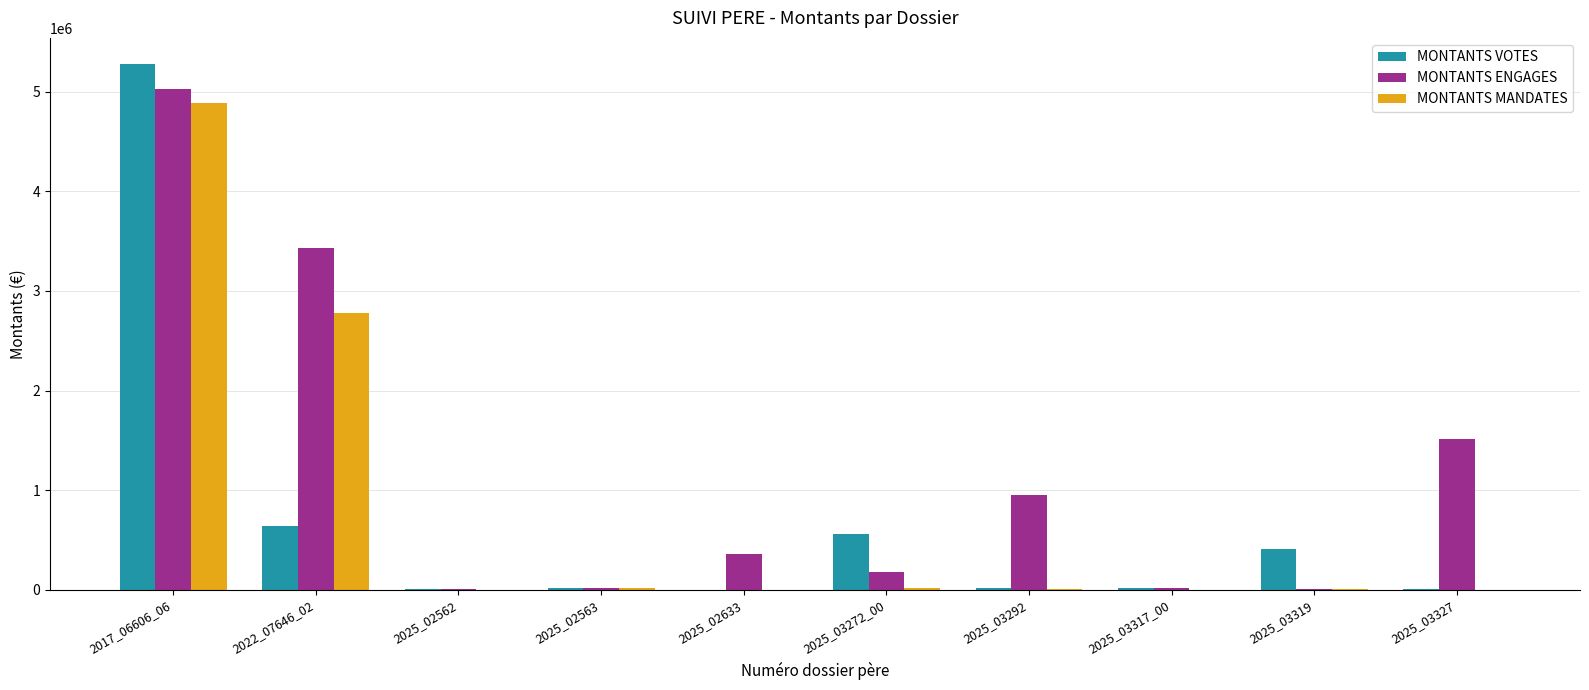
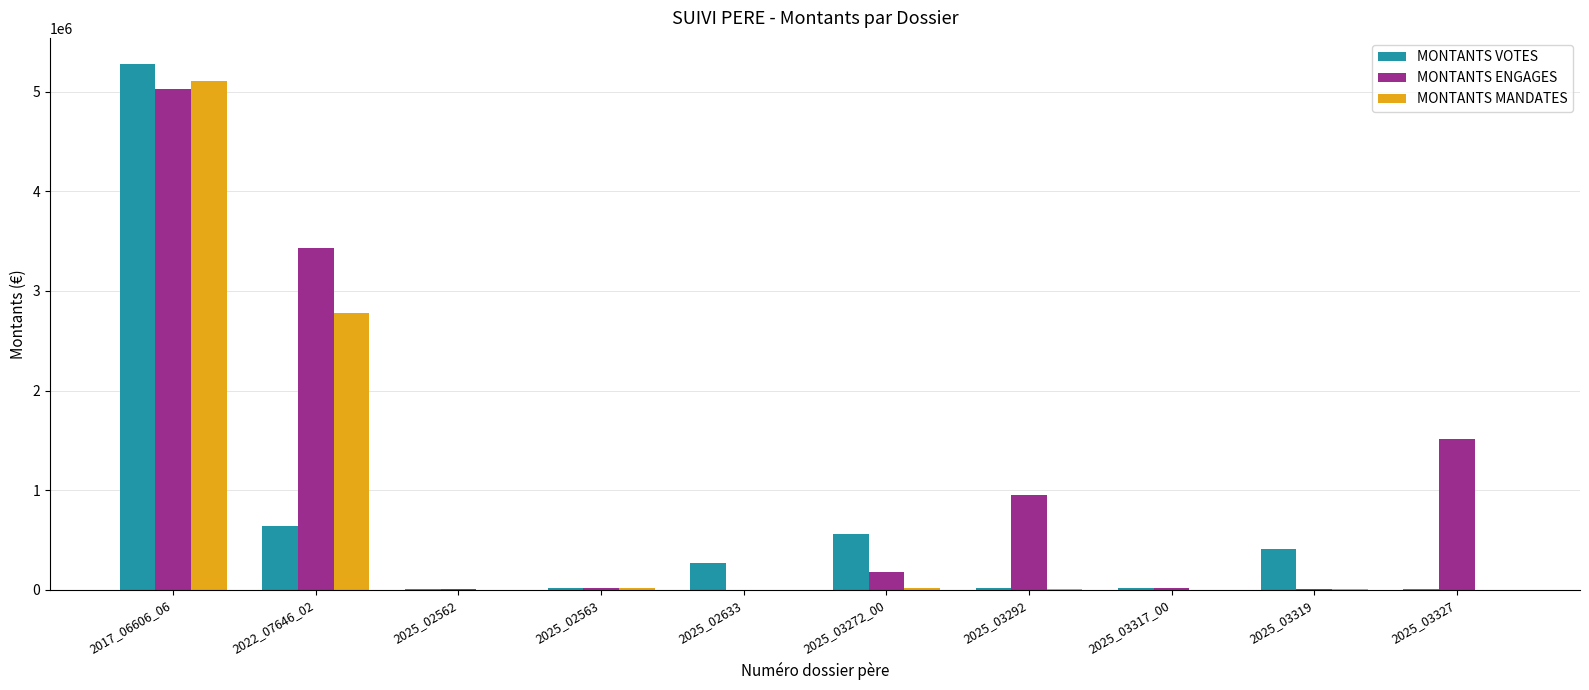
MONTANTS MANDATES, 2017_06606_06: 4900000 -> 5100000
MONTANTS VOTES, 2025_02633: 0 -> 300000
MONTANTS ENGAGES, 2025_02633: 400000 -> 0
